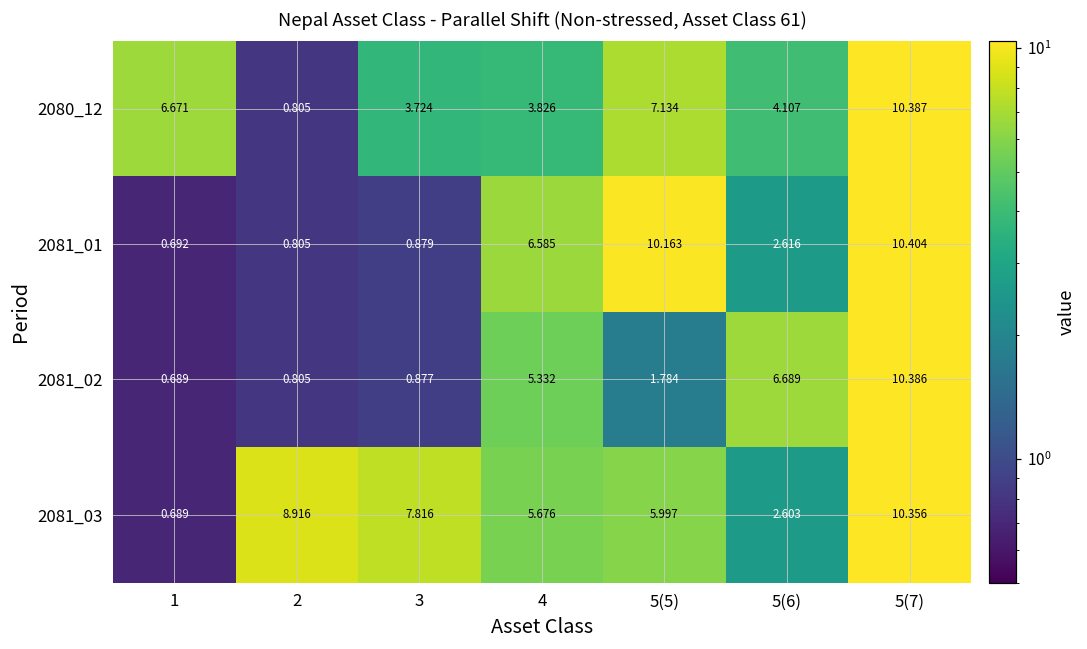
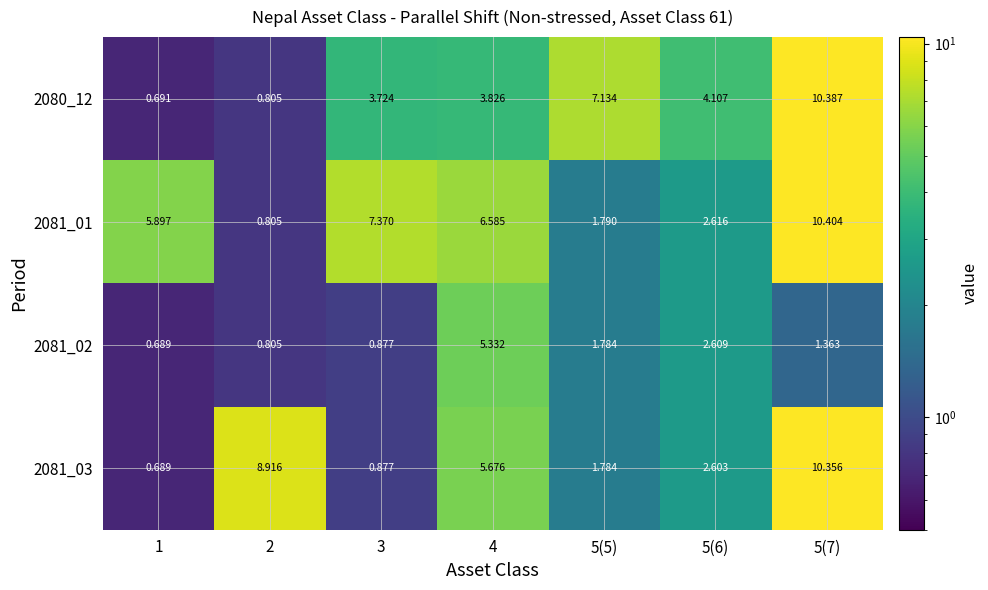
2080_12, 1: 6.671 -> 0.691
2081_01, 1: 0.692 -> 5.897
2081_01, 3: 0.879 -> 7.370
2081_01, 5(5): 10.163 -> 1.790
2081_02, 5(6): 6.689 -> 2.609
2081_02, 5(7): 10.386 -> 1.363
2081_03, 3: 7.816 -> 0.877
2081_03, 5(5): 5.997 -> 1.784
